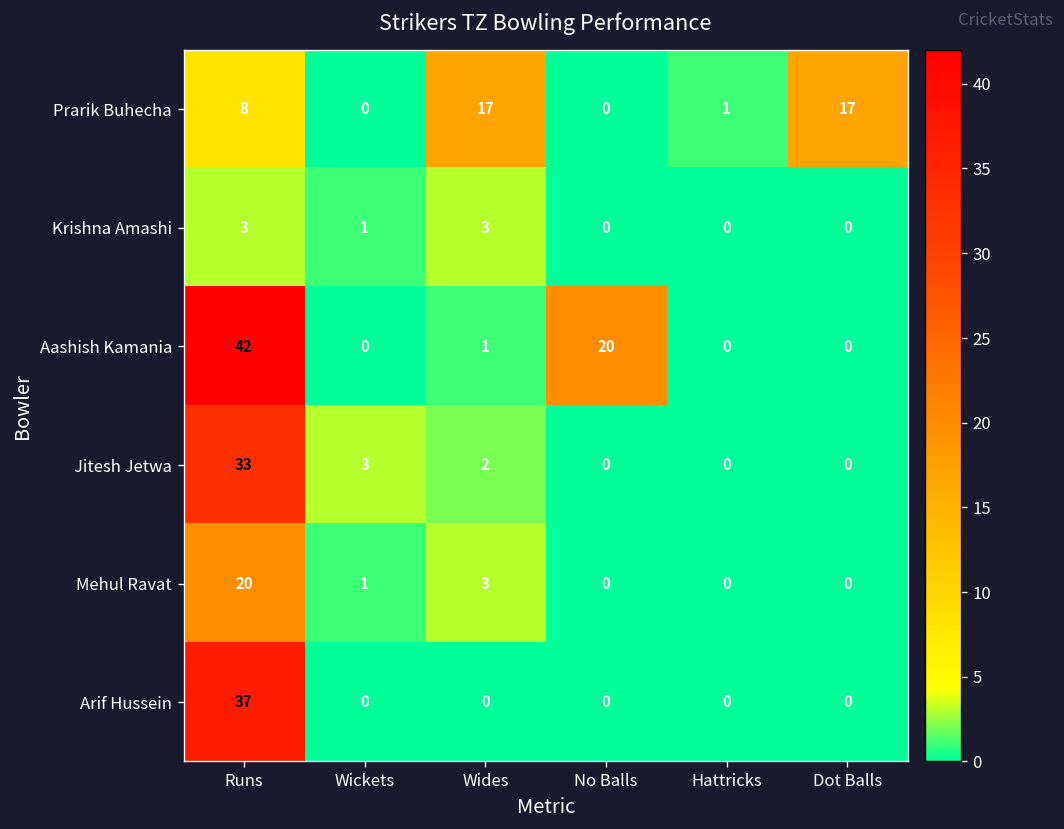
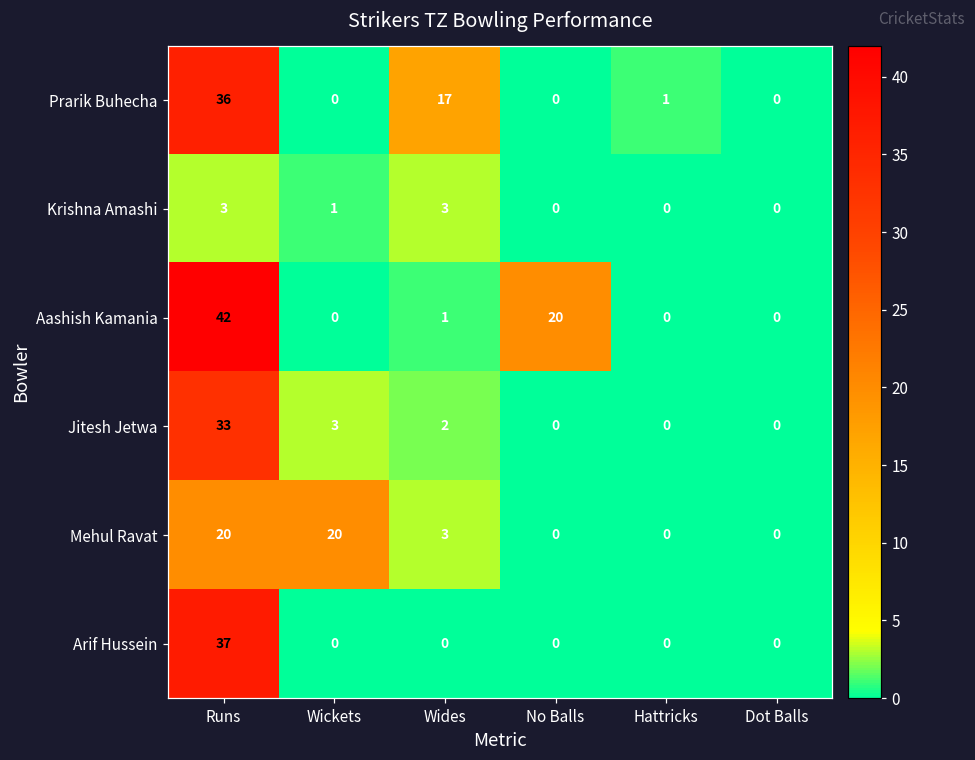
Prarik Buhecha, Runs: 8 -> 36
Prarik Buhecha, Dot Balls: 17 -> 0
Mehul Ravat, Wickets: 1 -> 20
